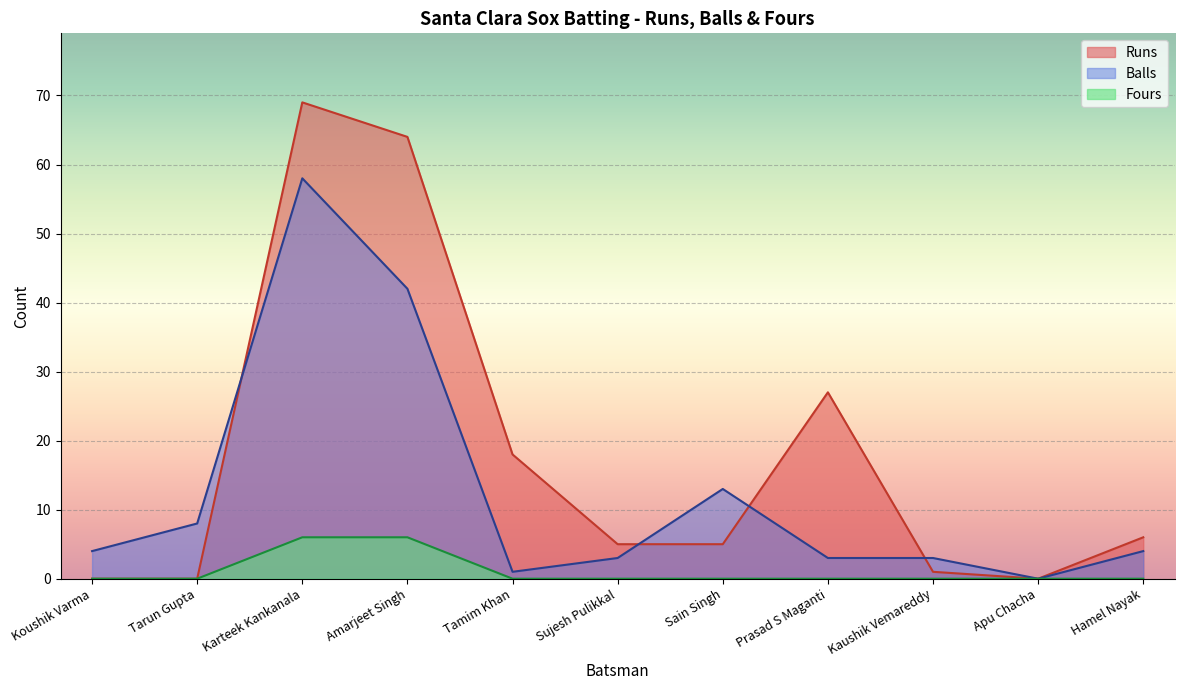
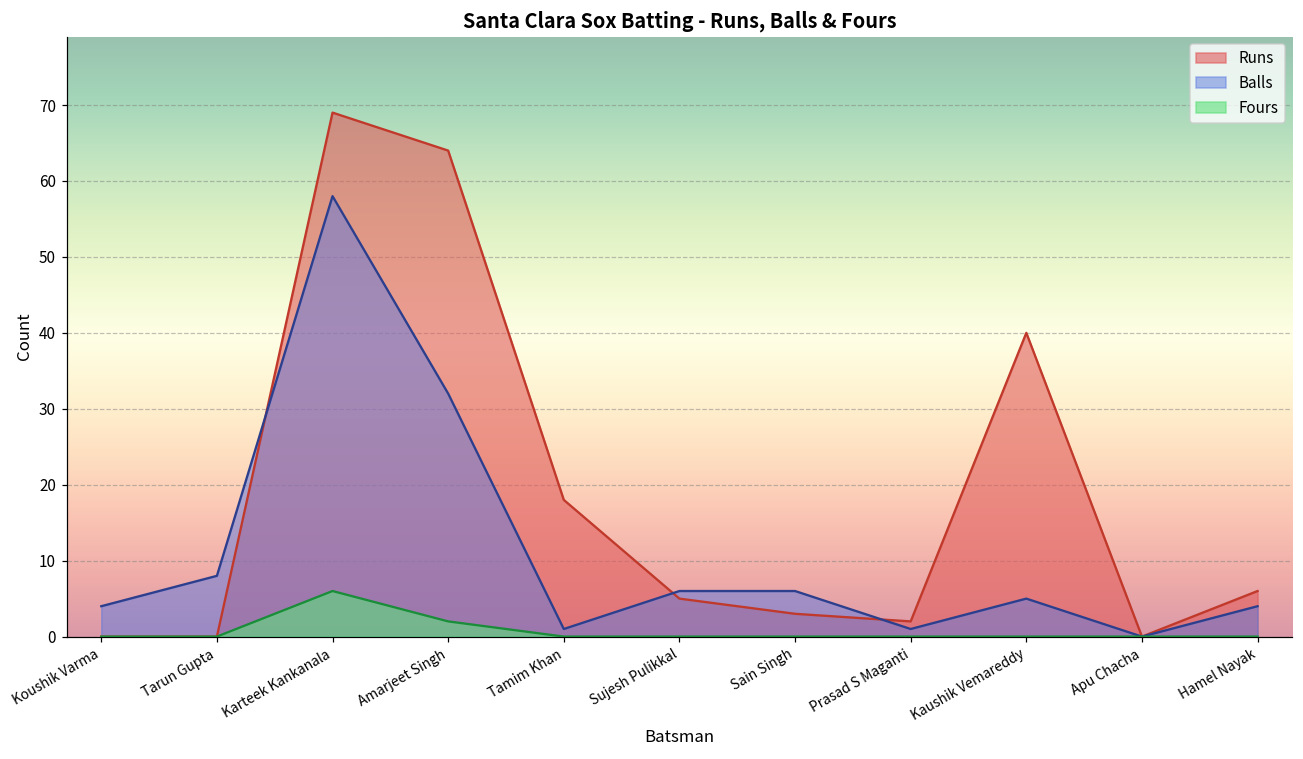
Balls, Amarjeet Singh: 42 -> 32
Fours, Amarjeet Singh: 6 -> 2
Balls, Sujesh Pulikkal: 3 -> 6
Runs, Sain Singh: 5 -> 3
Balls, Sain Singh: 13 -> 6
Runs, Prasad S Maganti: 27 -> 2
Balls, Prasad S Maganti: 3 -> 1
Runs, Kaushik Vemareddy: 1 -> 40
Balls, Kaushik Vemareddy: 3 -> 5
